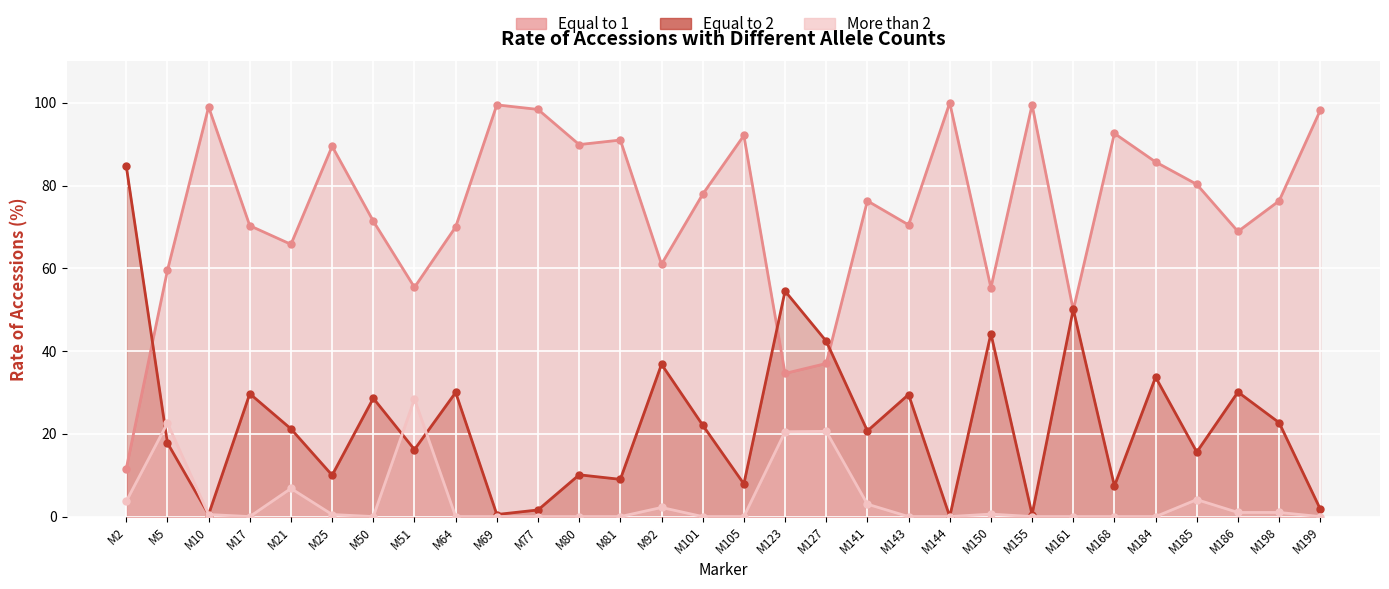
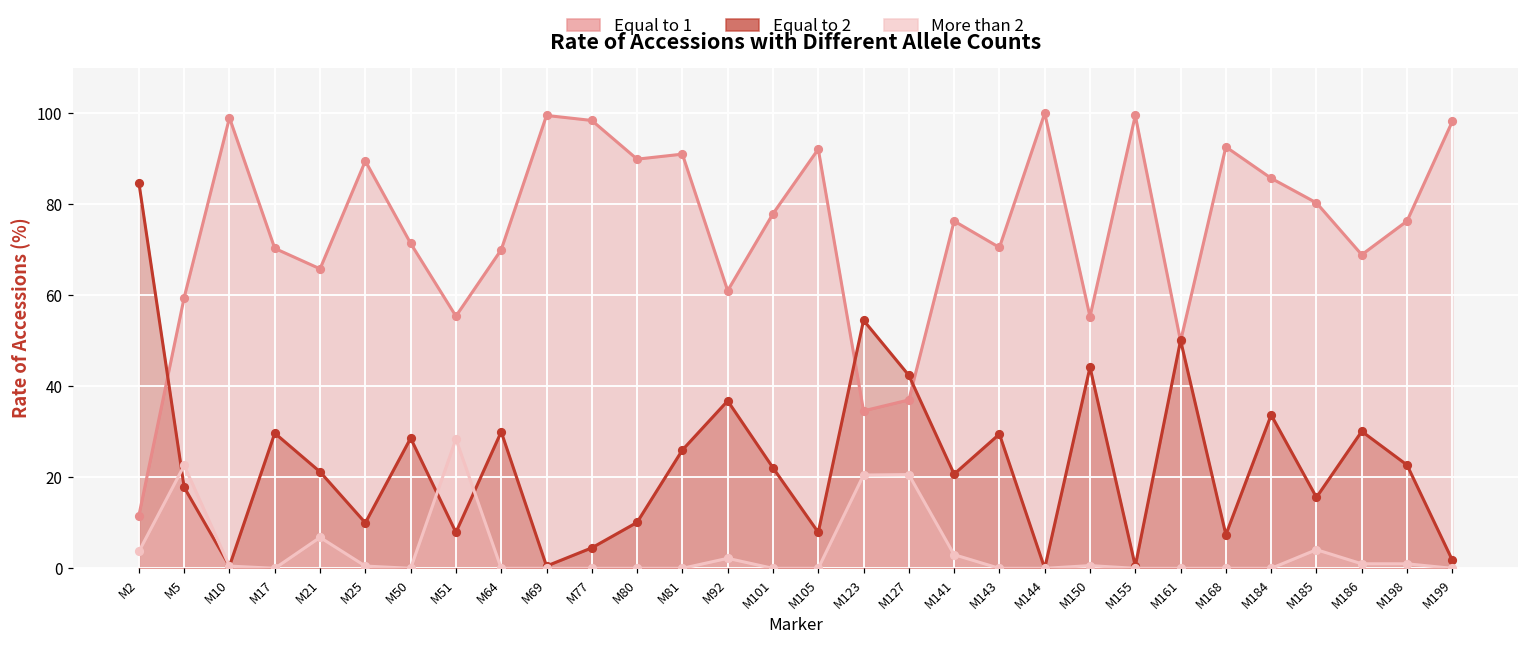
Equal to 2, M51: 16 -> 8
Equal to 2, M77: 2 -> 5
Equal to 2, M81: 9 -> 26
